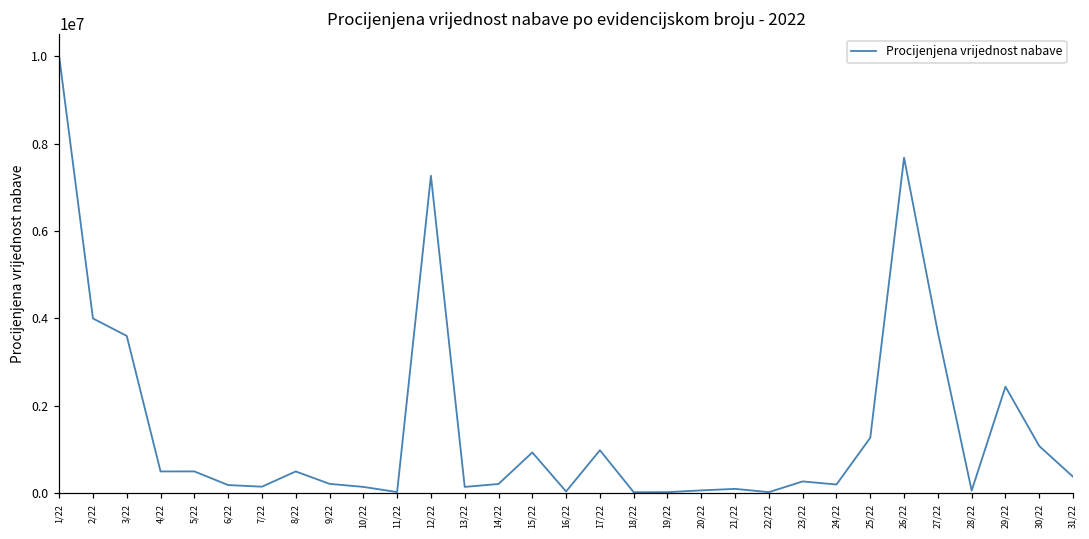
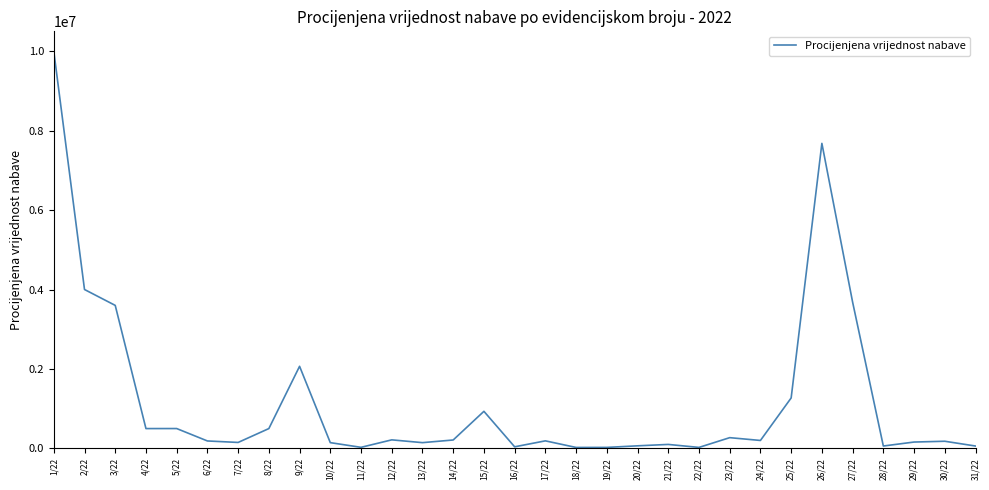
9/22: 200000 -> 2100000
12/22: 7300000 -> 200000
17/22: 1000000 -> 200000
29/22: 2400000 -> 200000
30/22: 1100000 -> 200000
31/22: 400000 -> 100000
